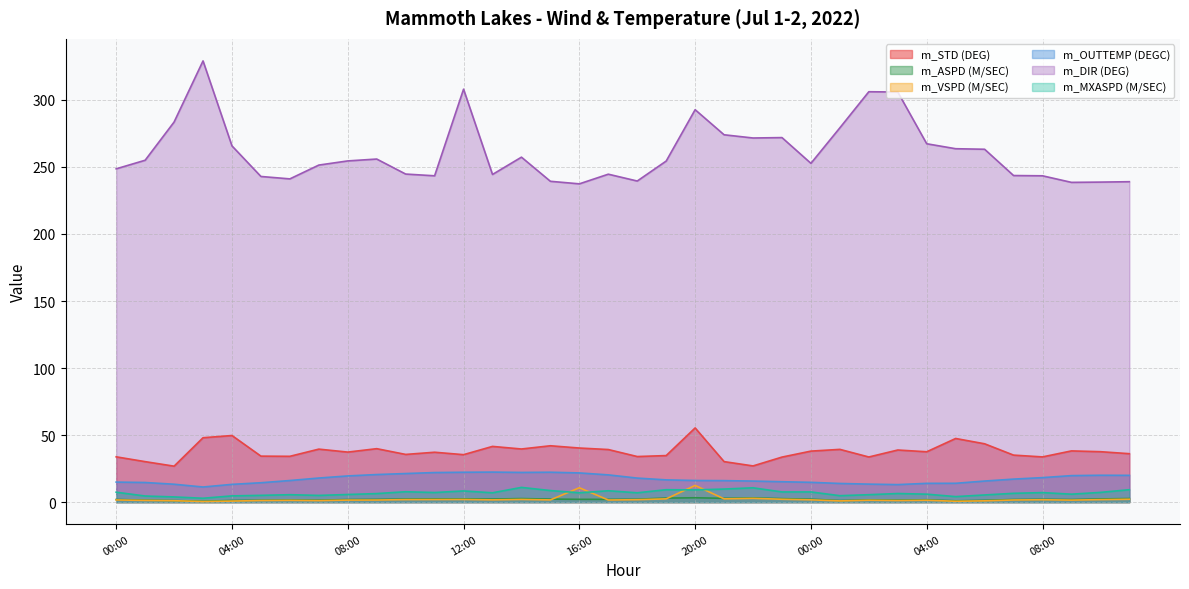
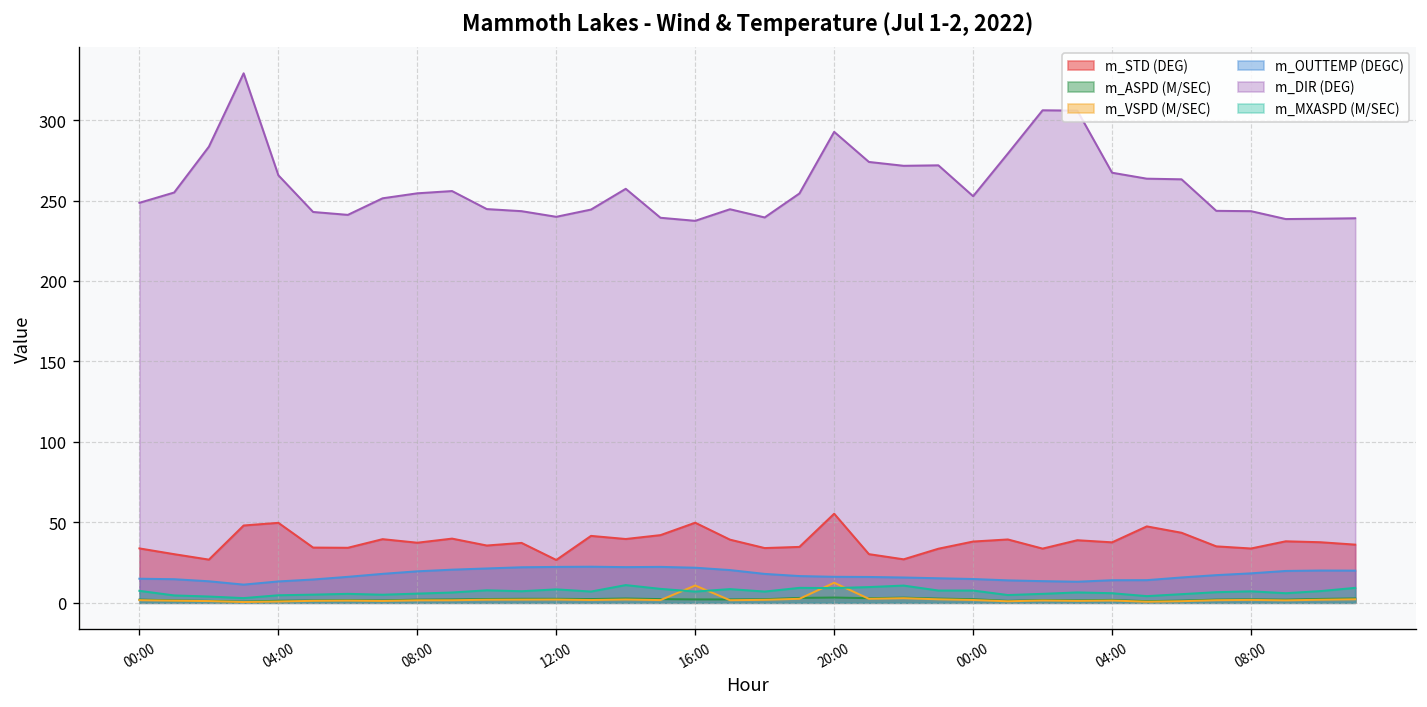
m_STD (DEG), 12:00: 35 -> 27
m_DIR (DEG), 12:00: 308 -> 240
m_STD (DEG), 16:00: 40 -> 50
